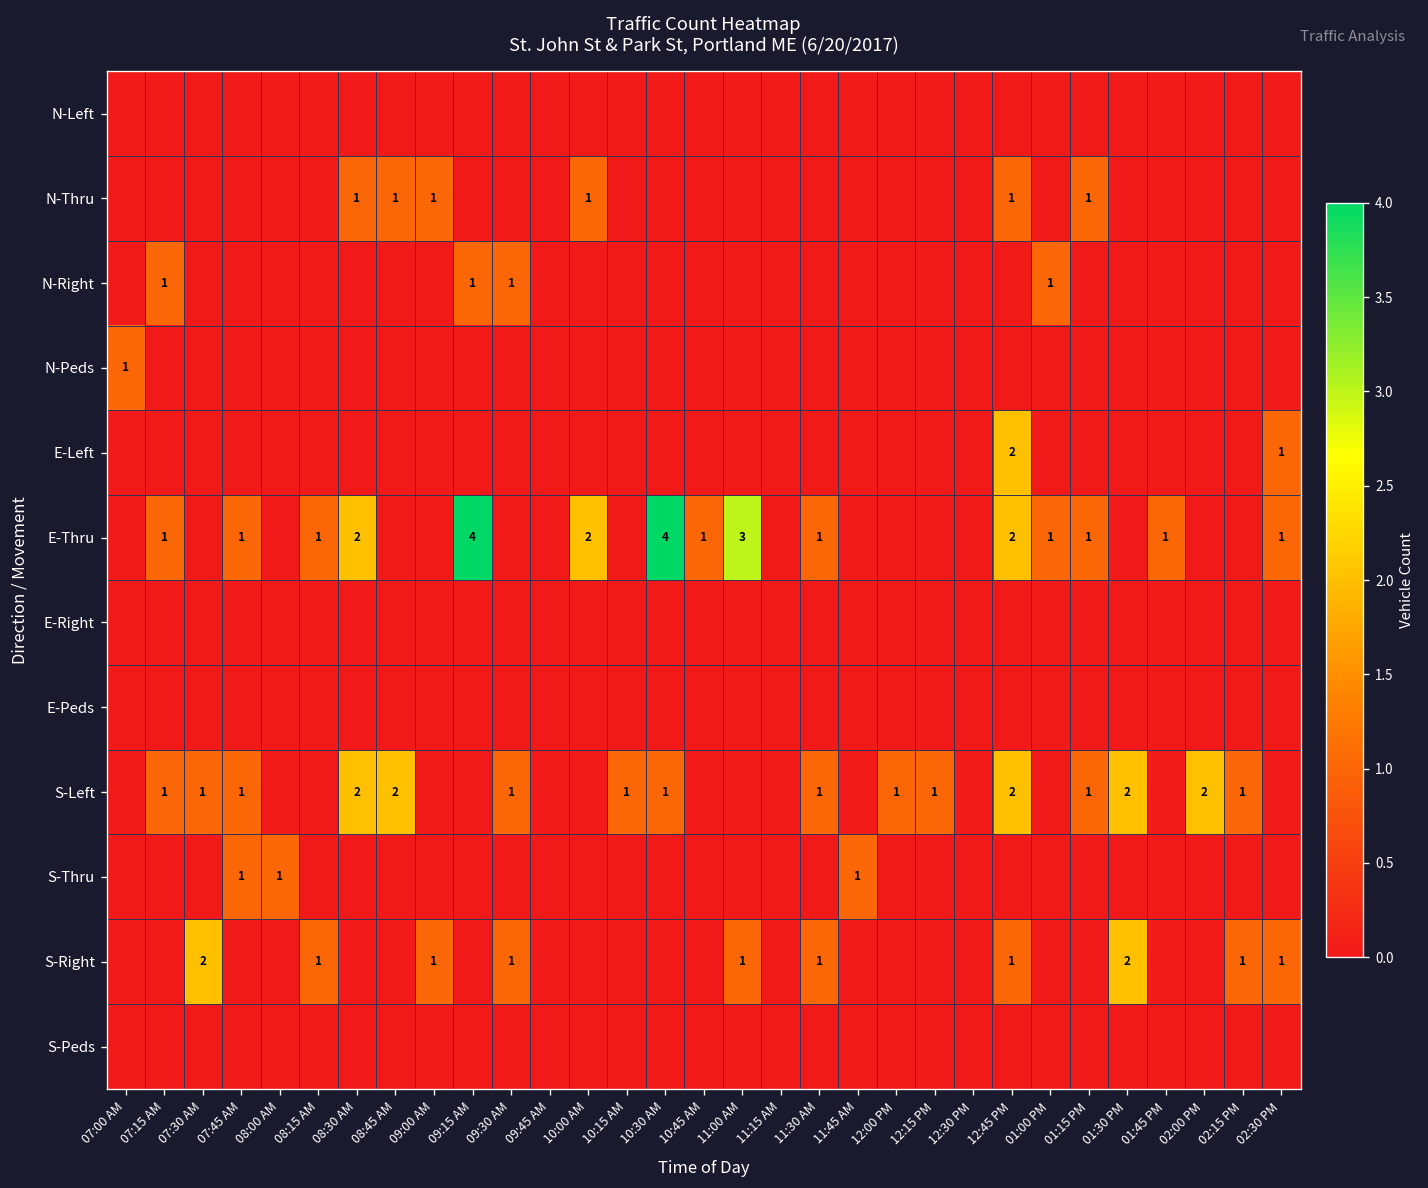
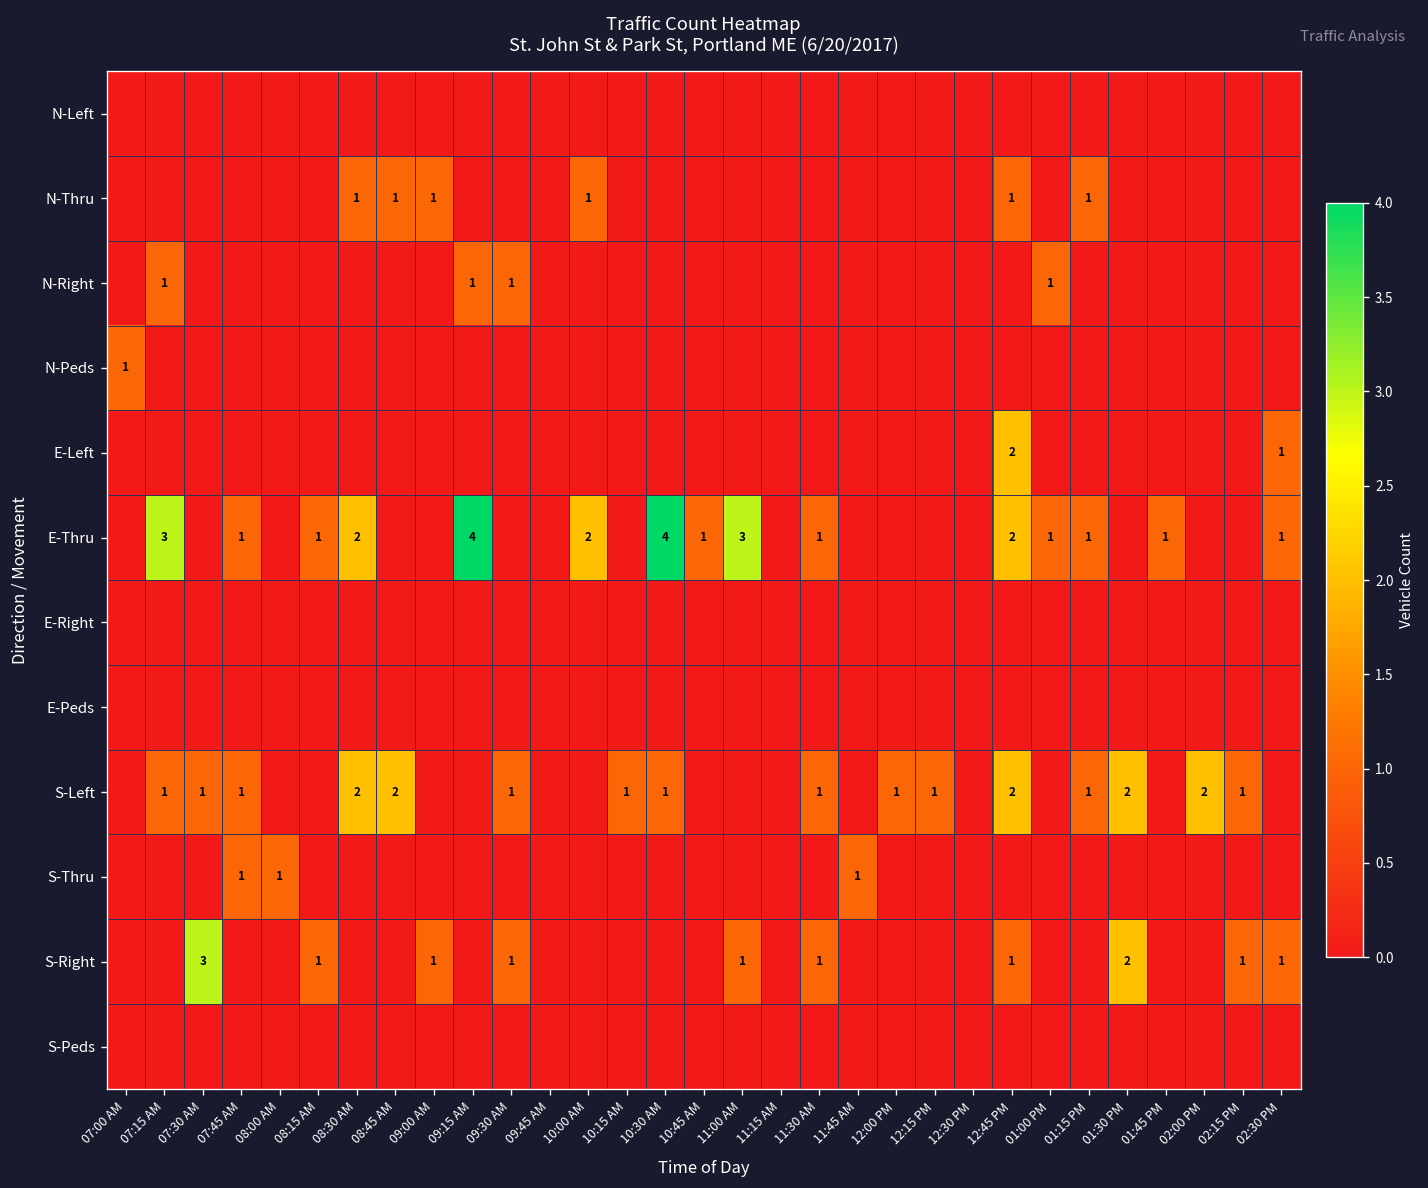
E-Thru, 07:15 AM: 1 -> 3
S-Right, 07:30 AM: 2 -> 3
